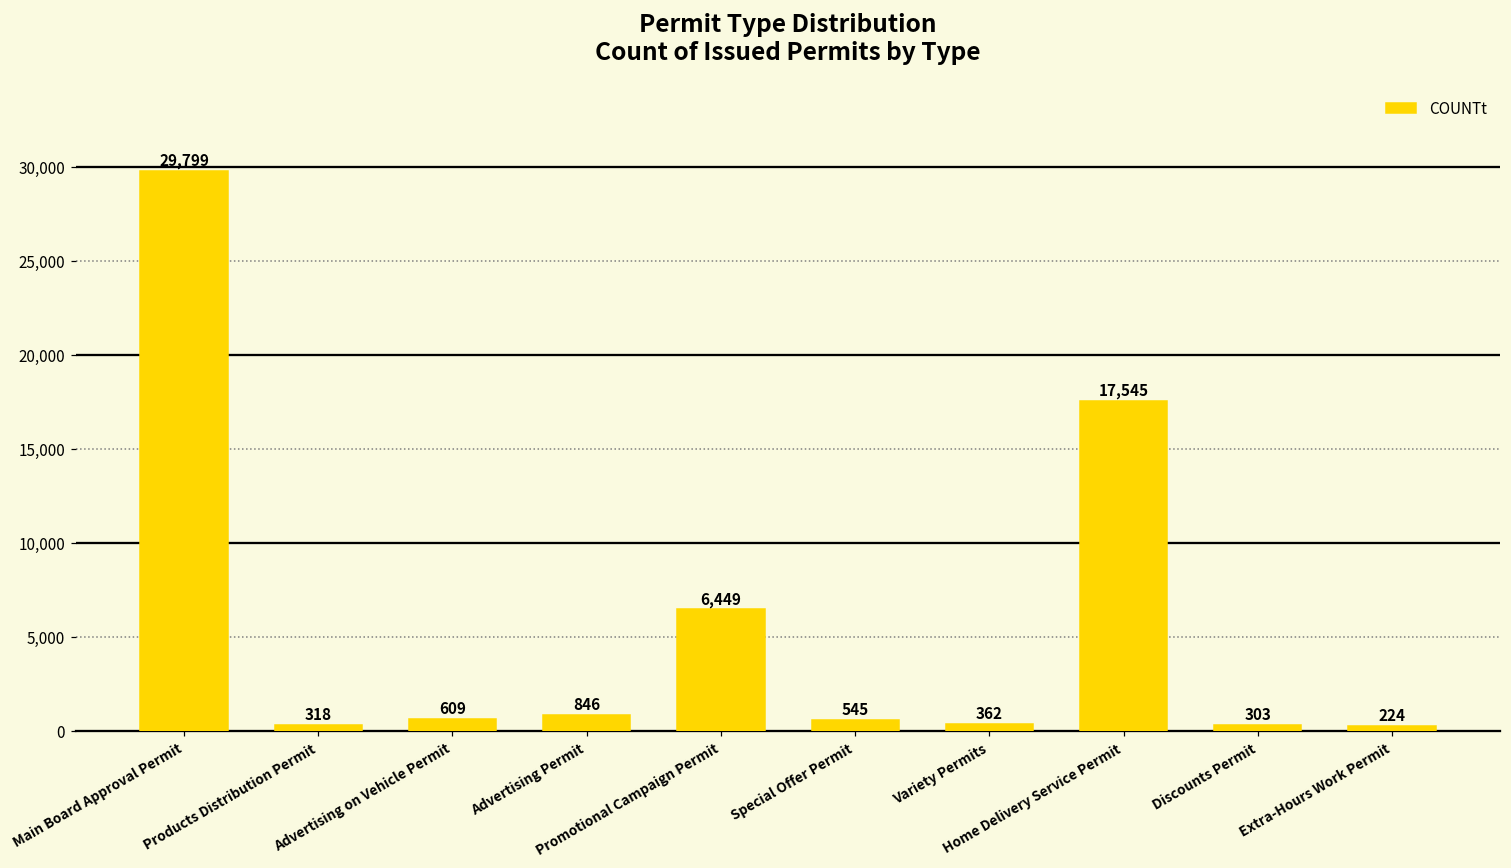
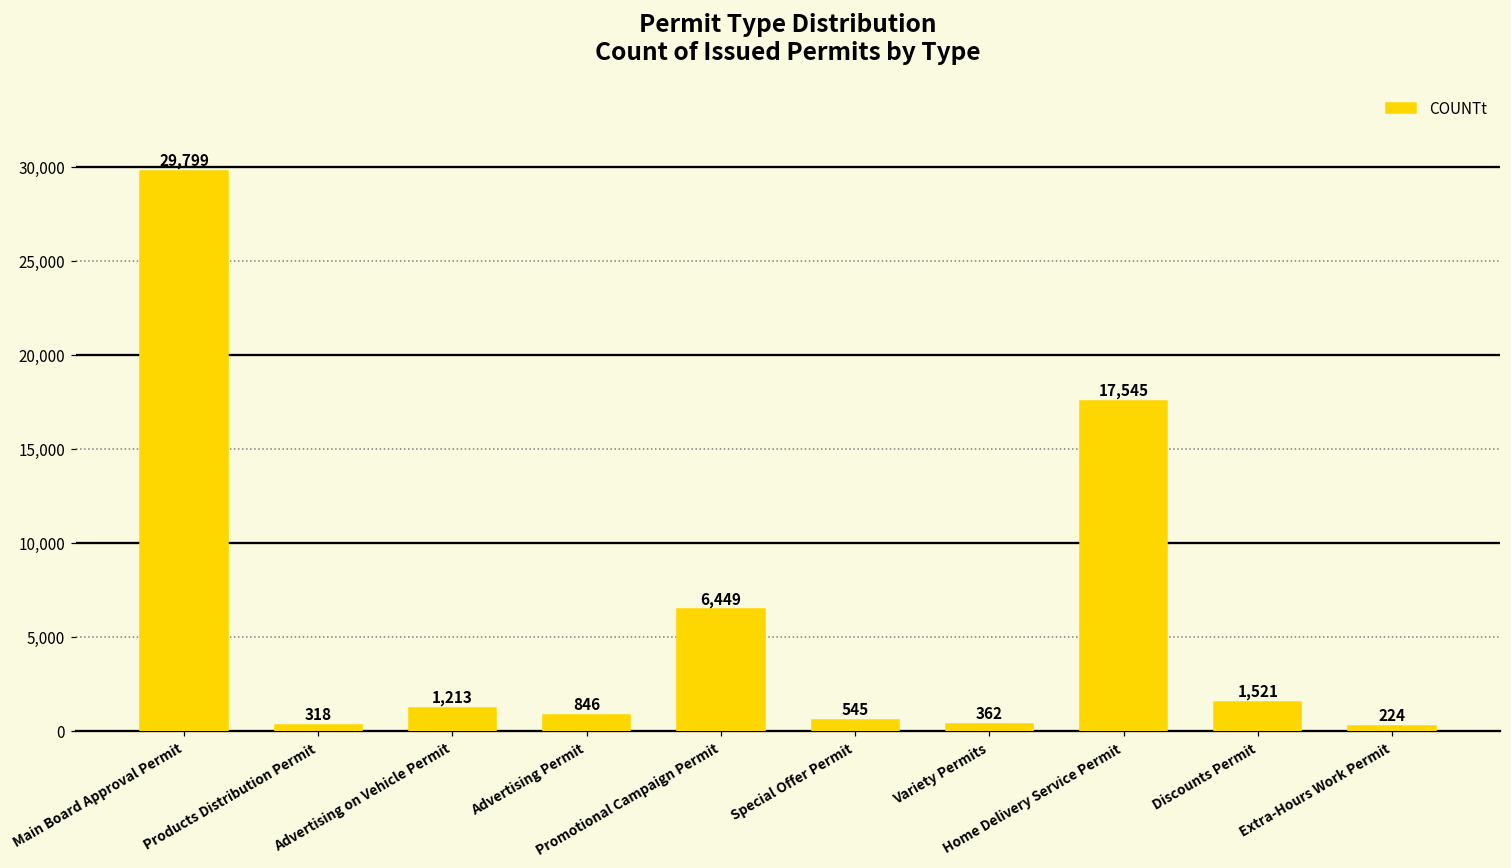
Advertising on Vehicle Permit: 609 -> 1,213
Discounts Permit: 303 -> 1,521
